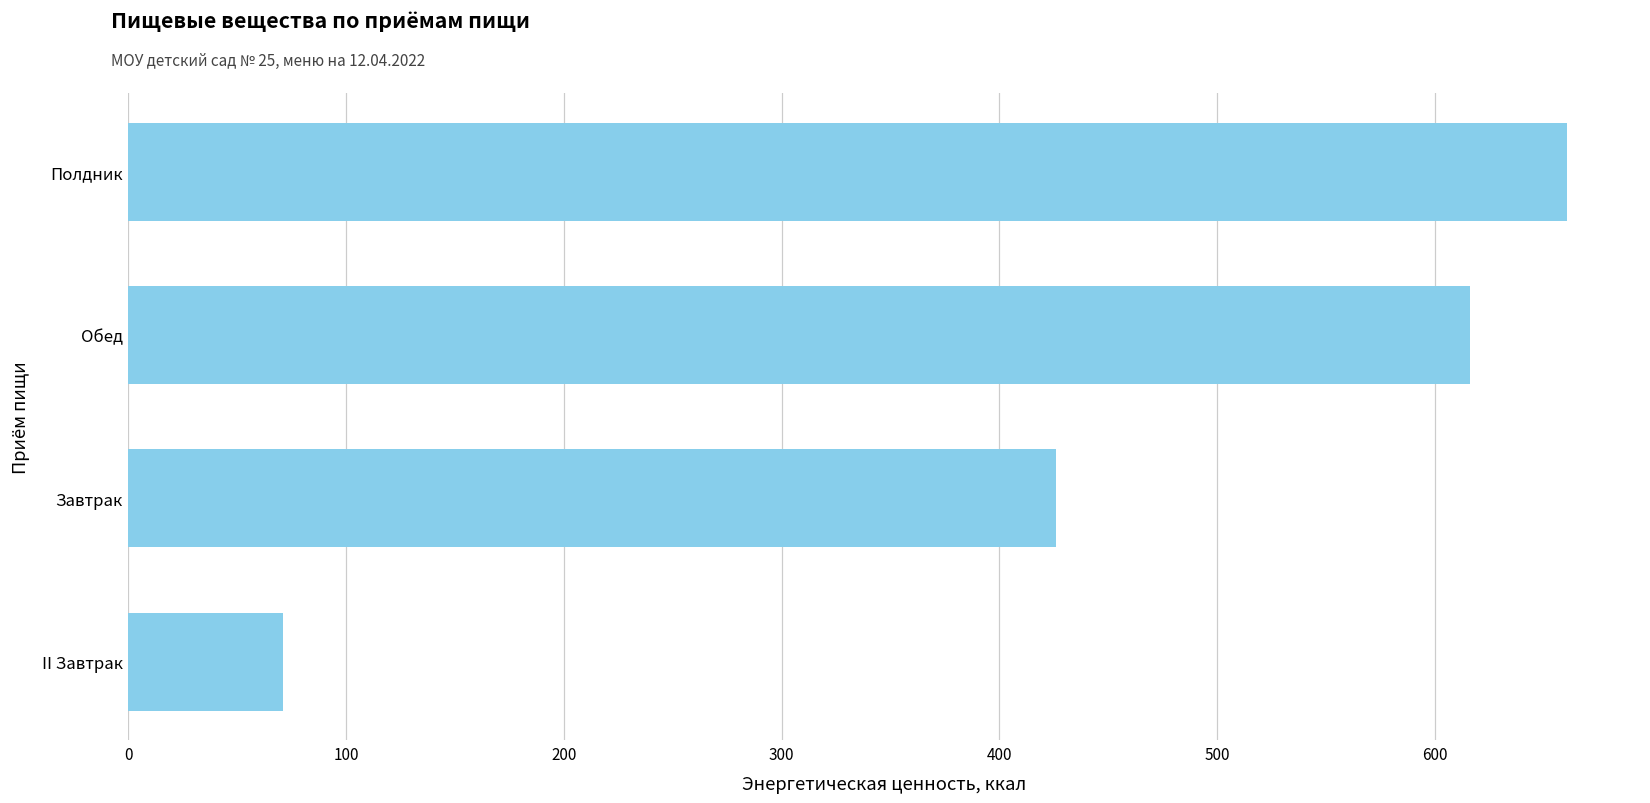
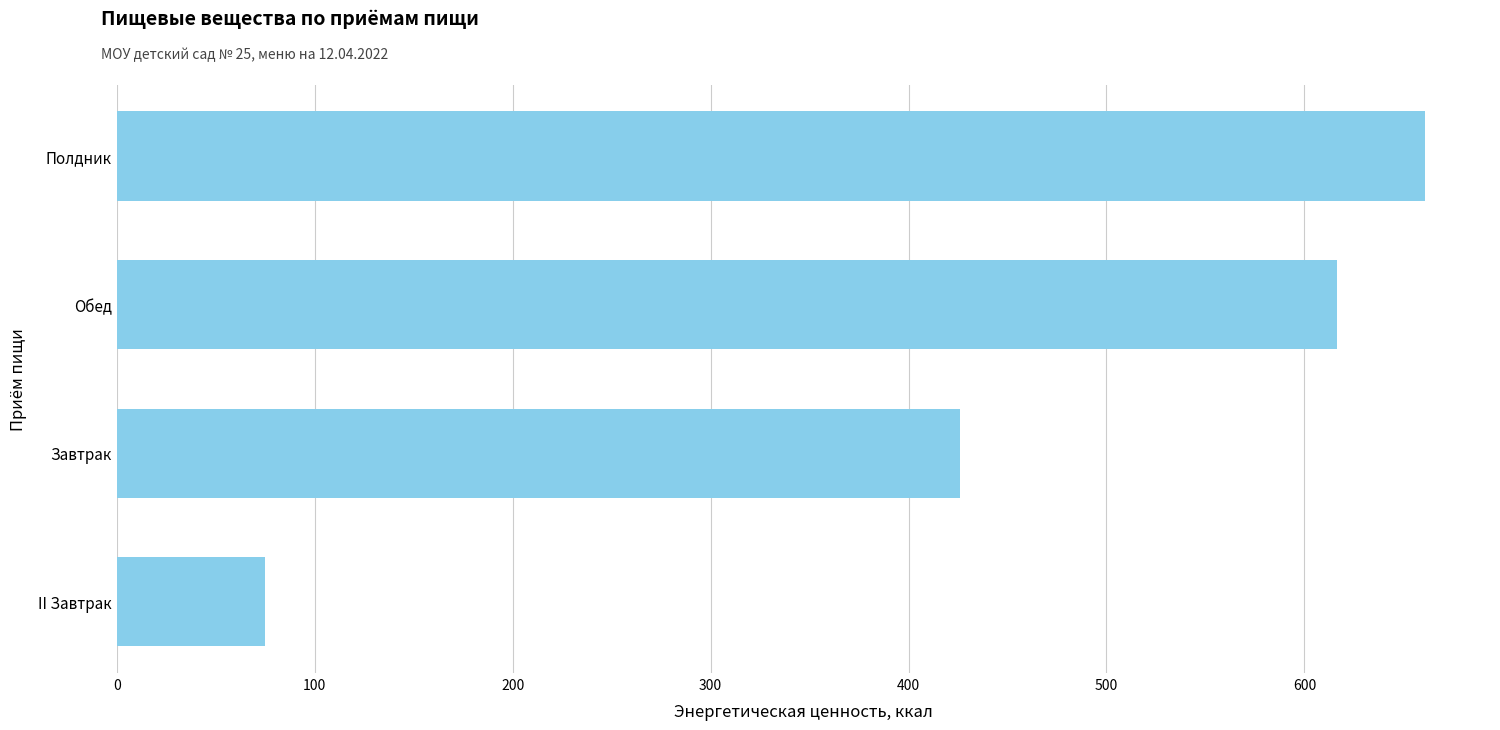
II Завтрак: 71 -> 75
